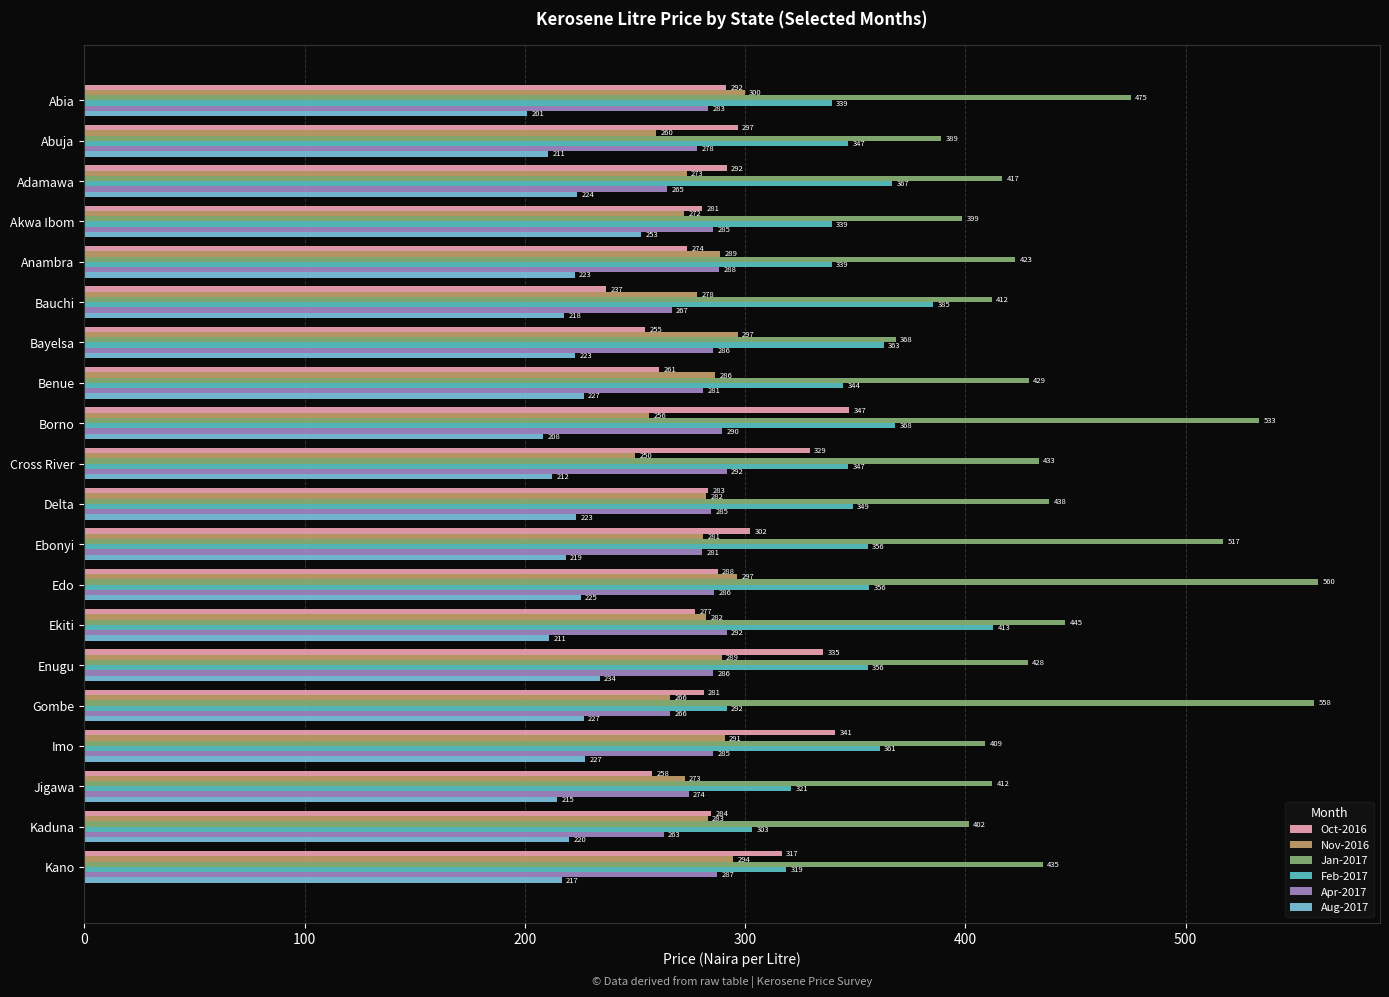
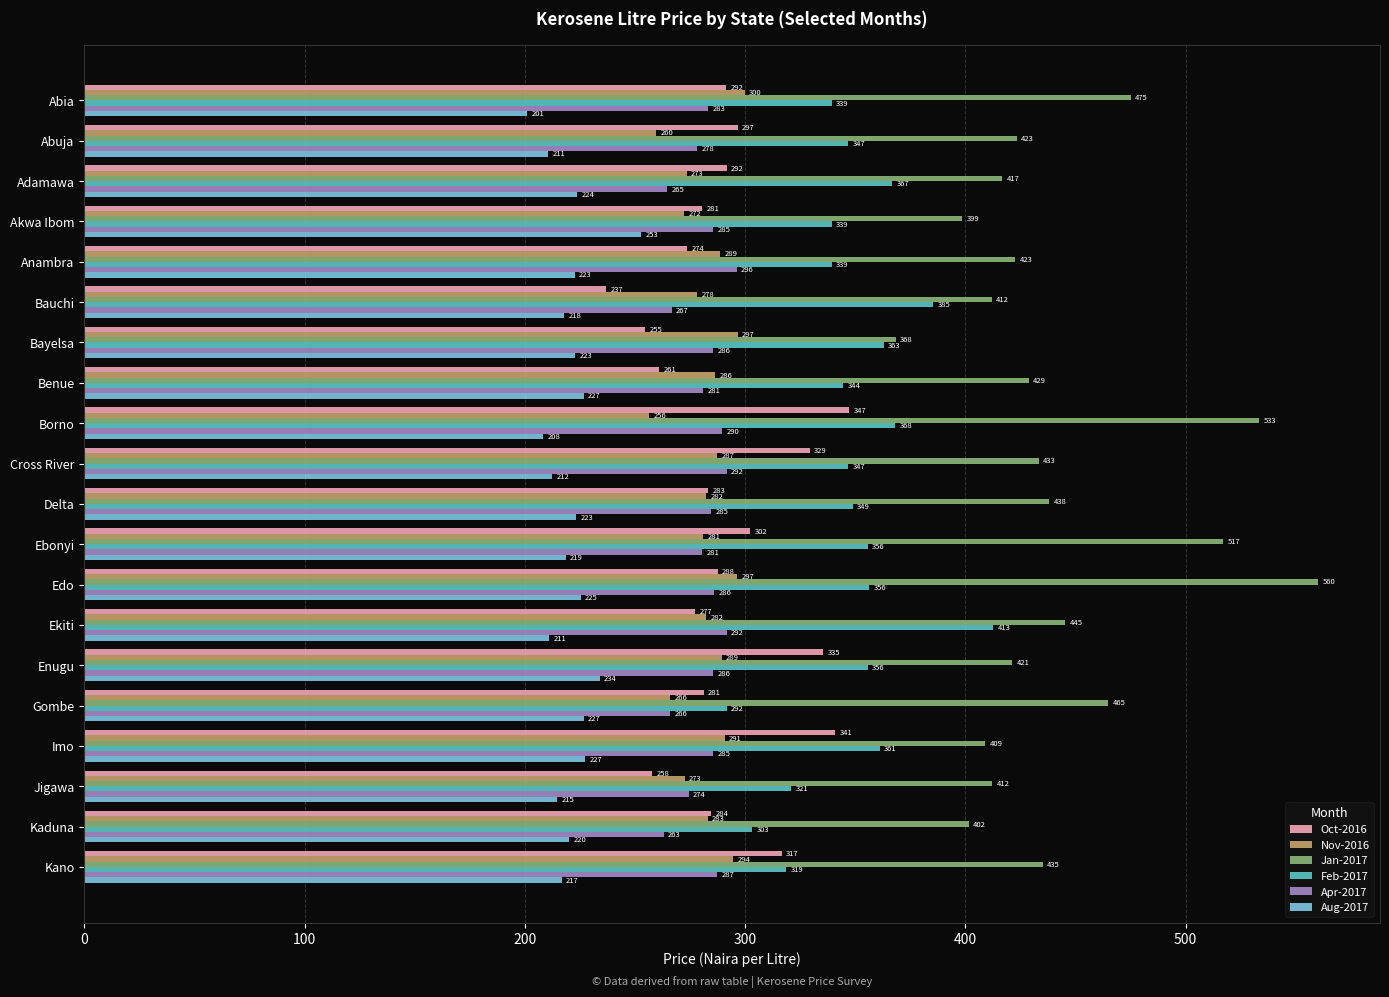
Jan-2017, Abuja: 389 -> 423
Apr-2017, Anambra: 288 -> 296
Nov-2016, Cross River: 250 -> 287
Jan-2017, Enugu: 428 -> 421
Jan-2017, Gombe: 558 -> 465
